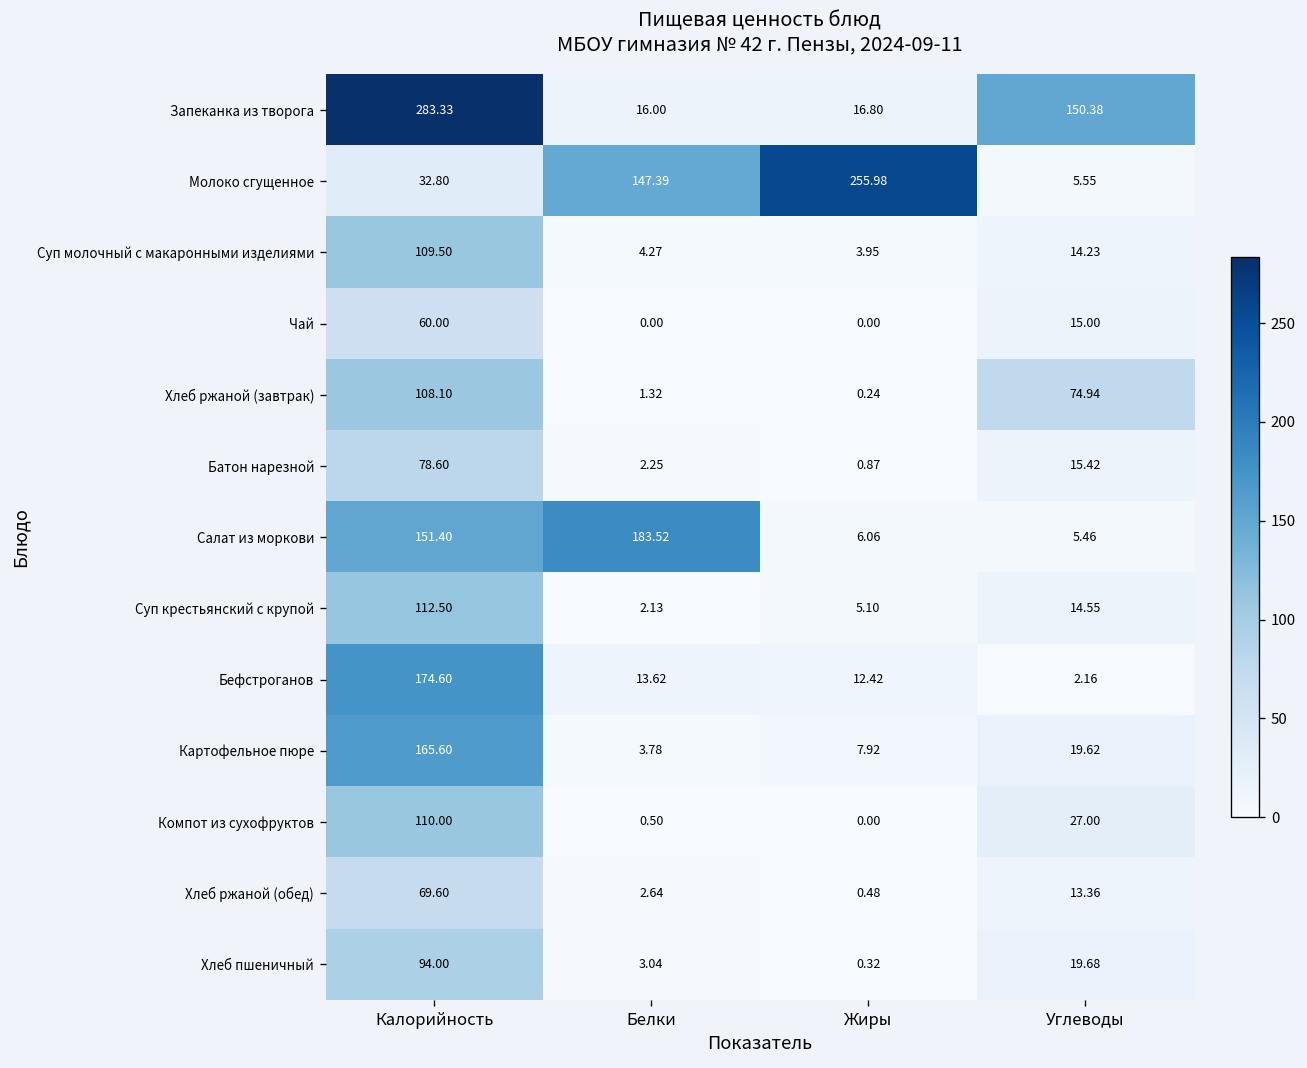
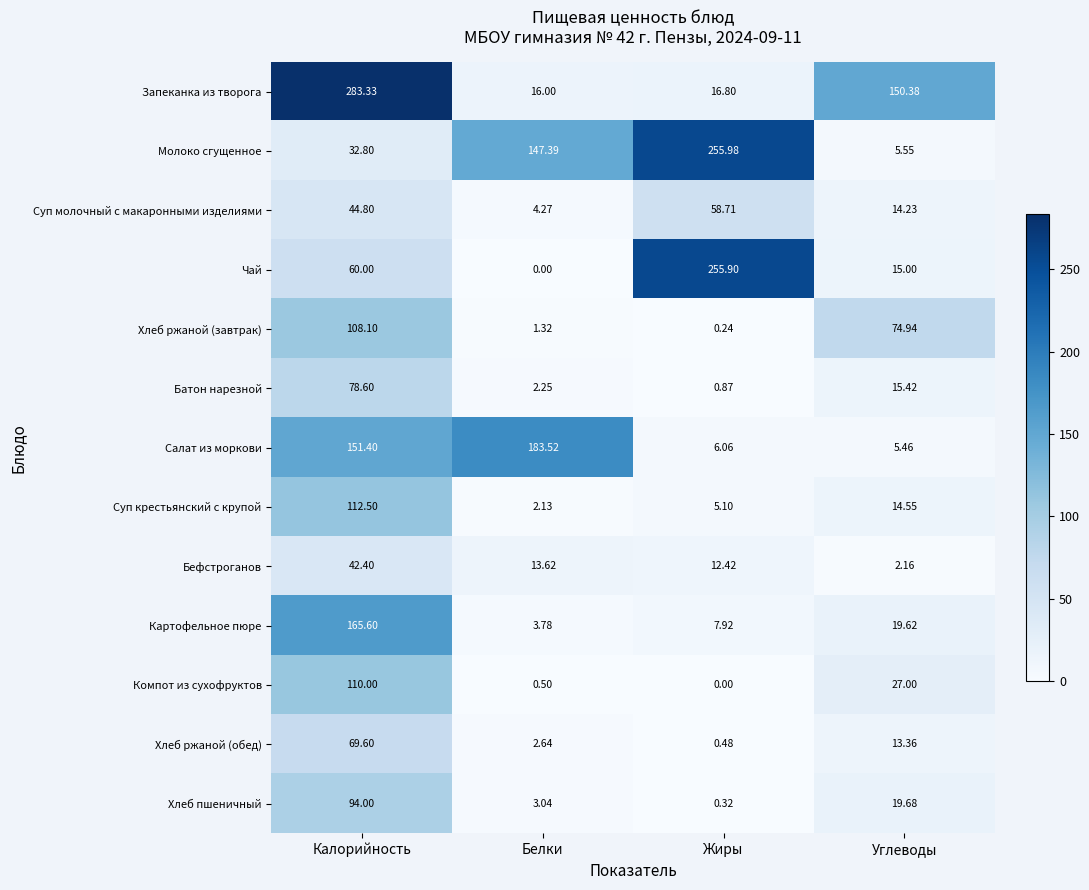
Суп молочный с макаронными изделиями, Калорийность: 109.50 -> 44.80
Суп молочный с макаронными изделиями, Жиры: 3.95 -> 58.71
Чай, Жиры: 0.00 -> 255.90
Бефстроганов, Калорийность: 174.60 -> 42.40
